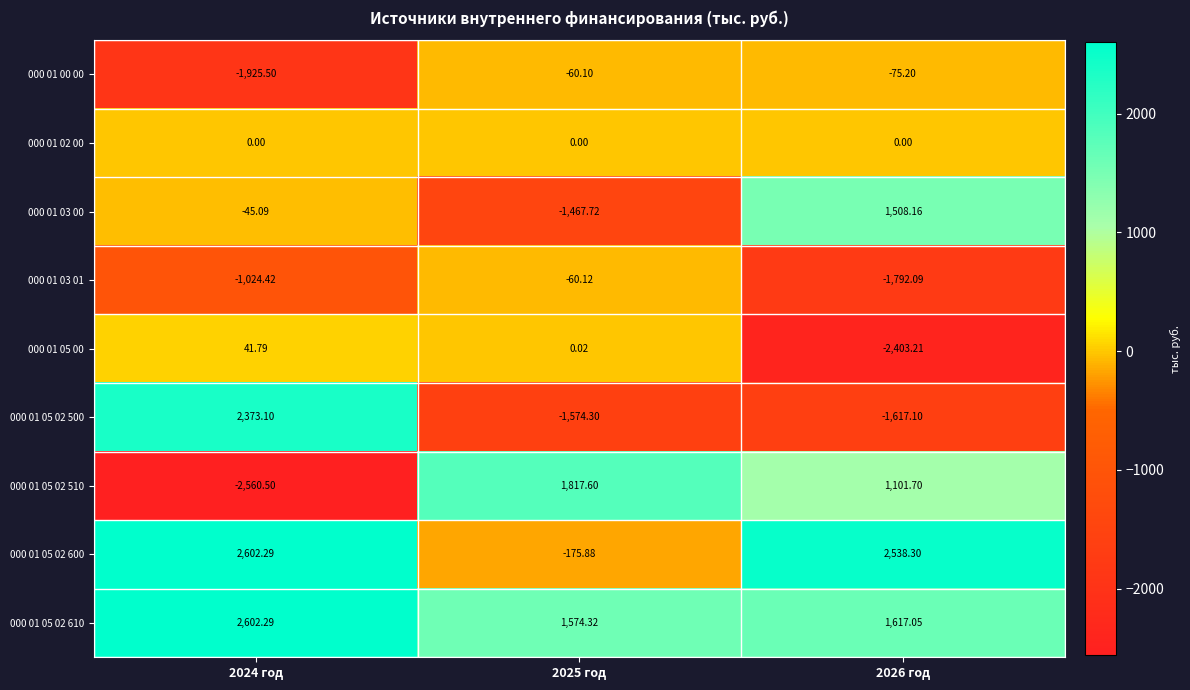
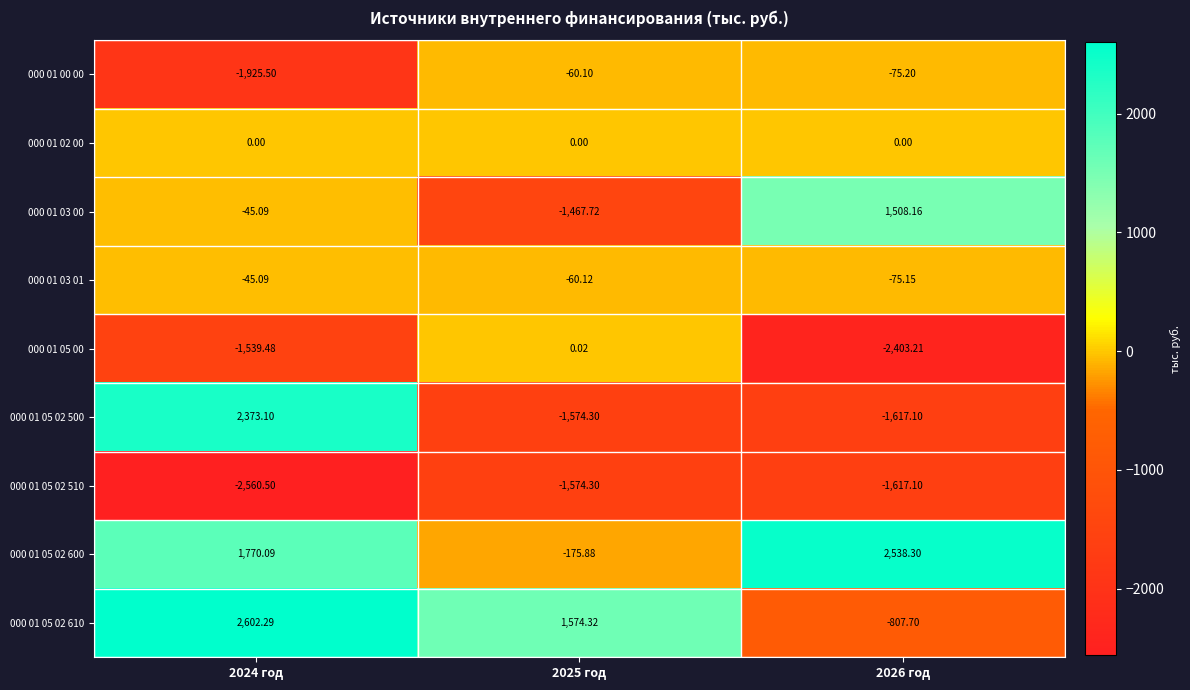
000 01 03 01, 2024 год: -1,024.42 -> -45.09
000 01 03 01, 2026 год: -1,792.09 -> -75.15
000 01 05 00, 2024 год: 41.79 -> -1,539.48
000 01 05 02 510, 2025 год: 1,817.60 -> -1,574.30
000 01 05 02 510, 2026 год: 1,101.70 -> -1,617.10
000 01 05 02 600, 2024 год: 2,602.29 -> 1,770.09
000 01 05 02 610, 2026 год: 1,617.05 -> -807.70
